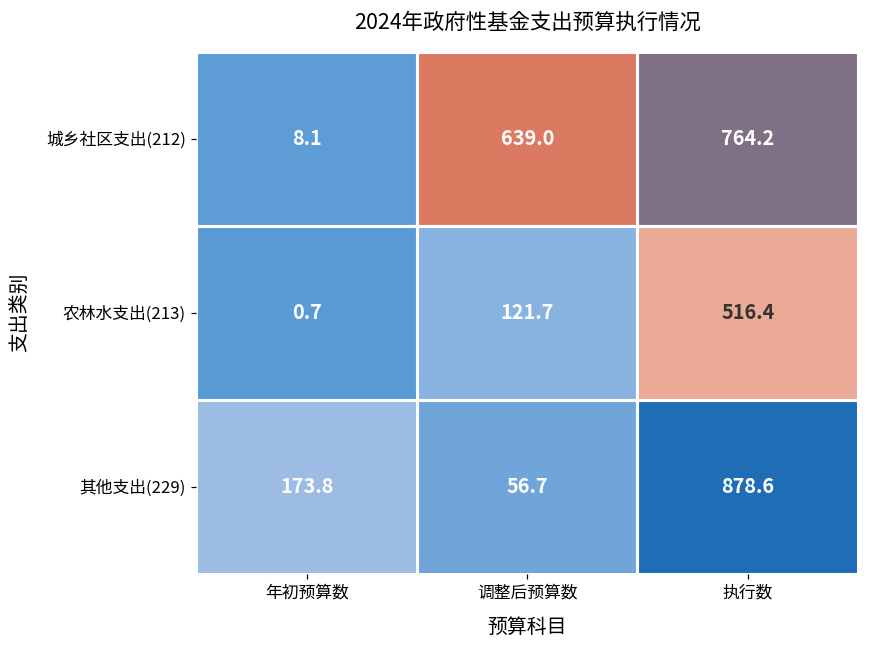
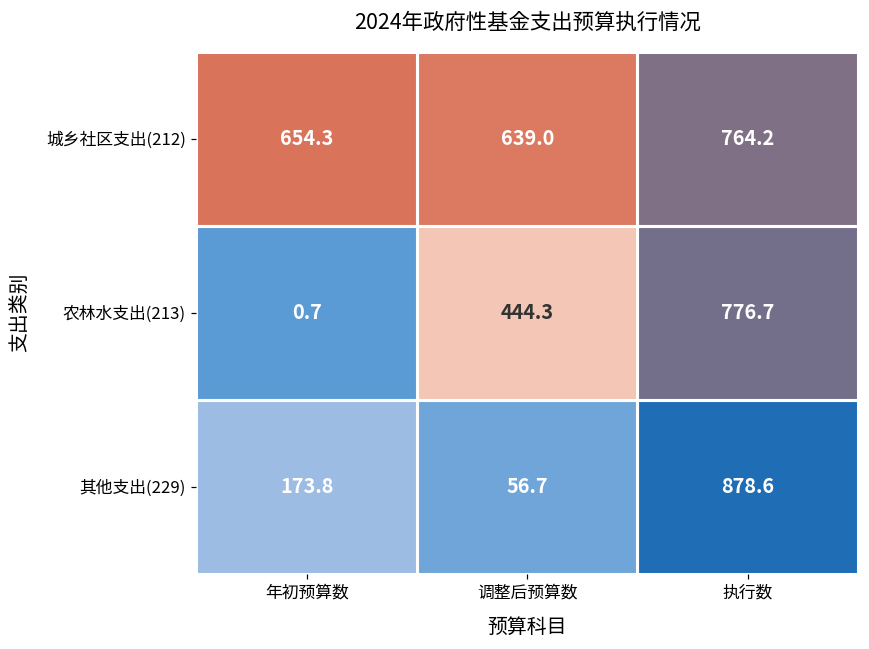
城乡社区支出(212), 年初预算数: 8.1 -> 654.3
农林水支出(213), 调整后预算数: 121.7 -> 444.3
农林水支出(213), 执行数: 516.4 -> 776.7
